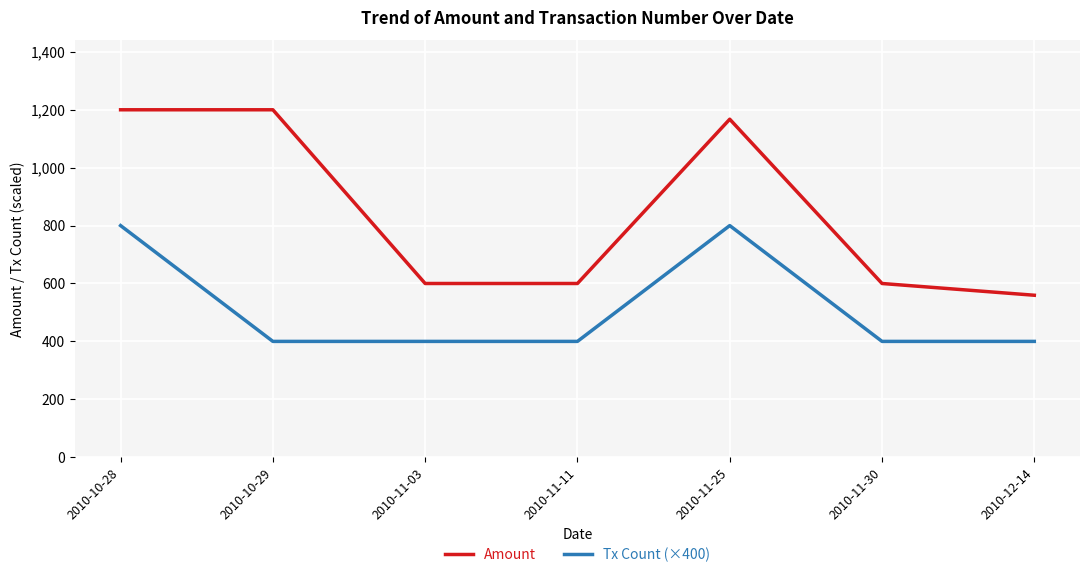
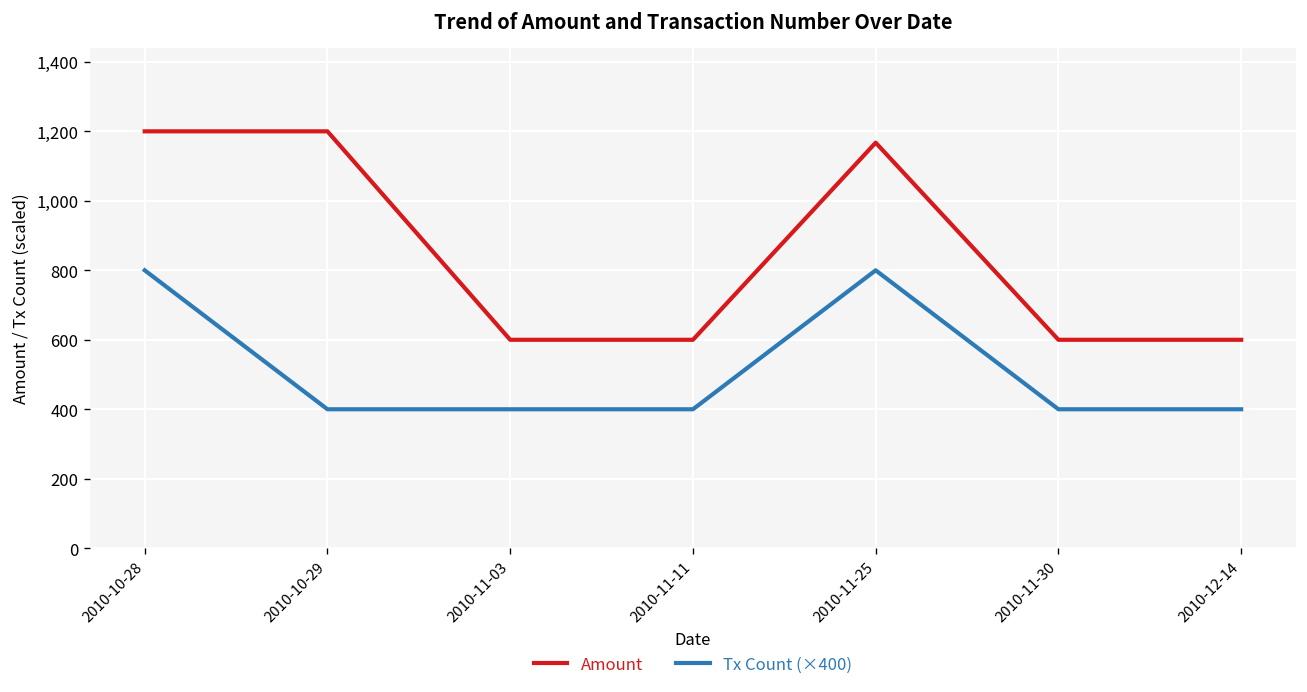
Amount, 2010-12-14: 560 -> 600
